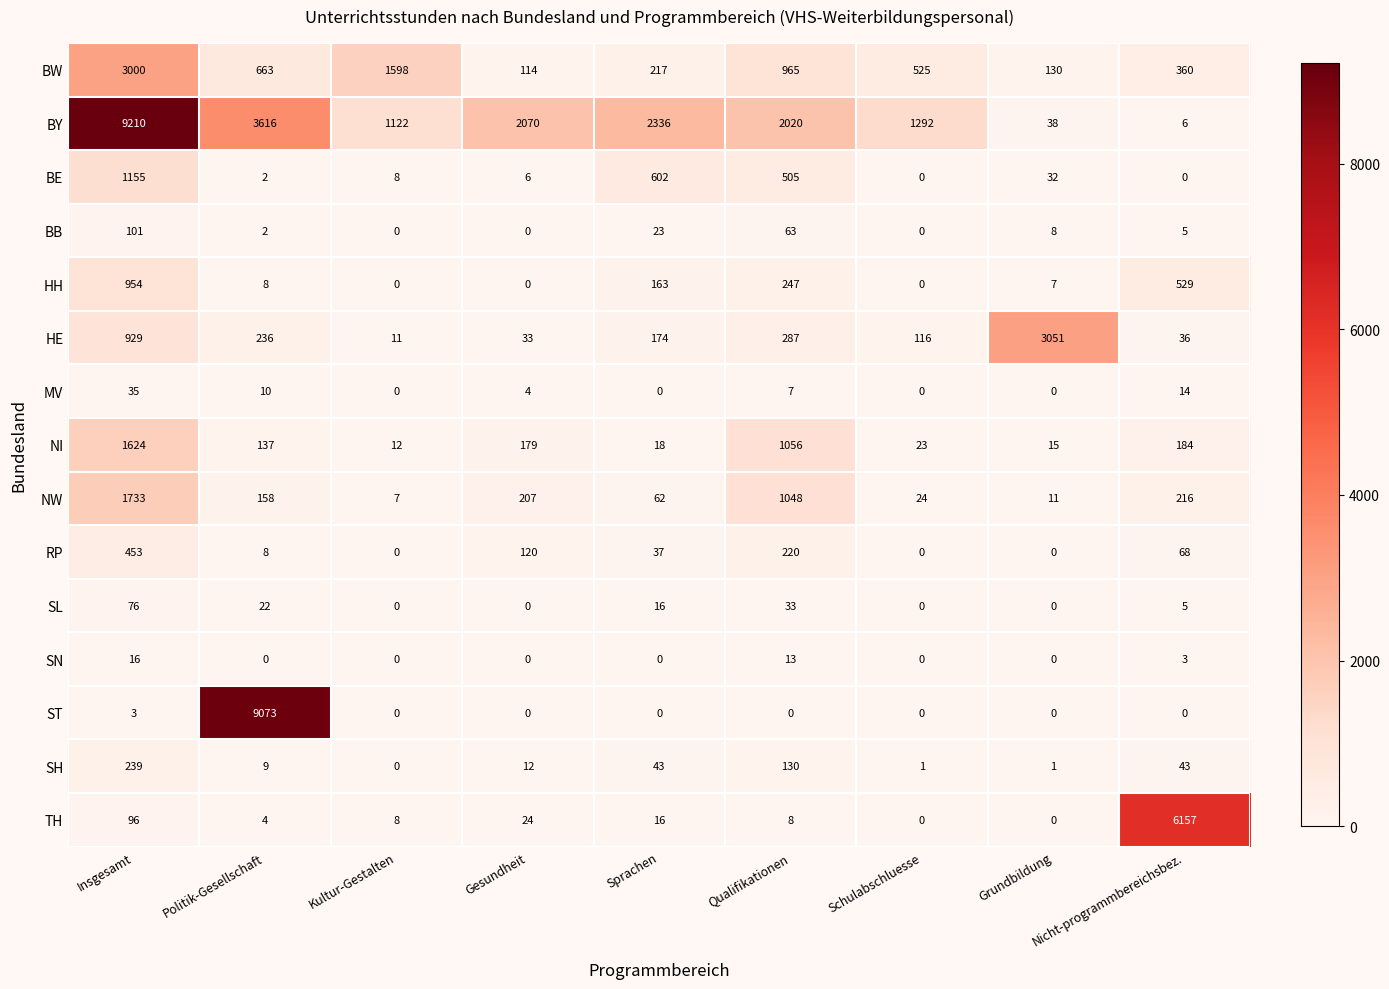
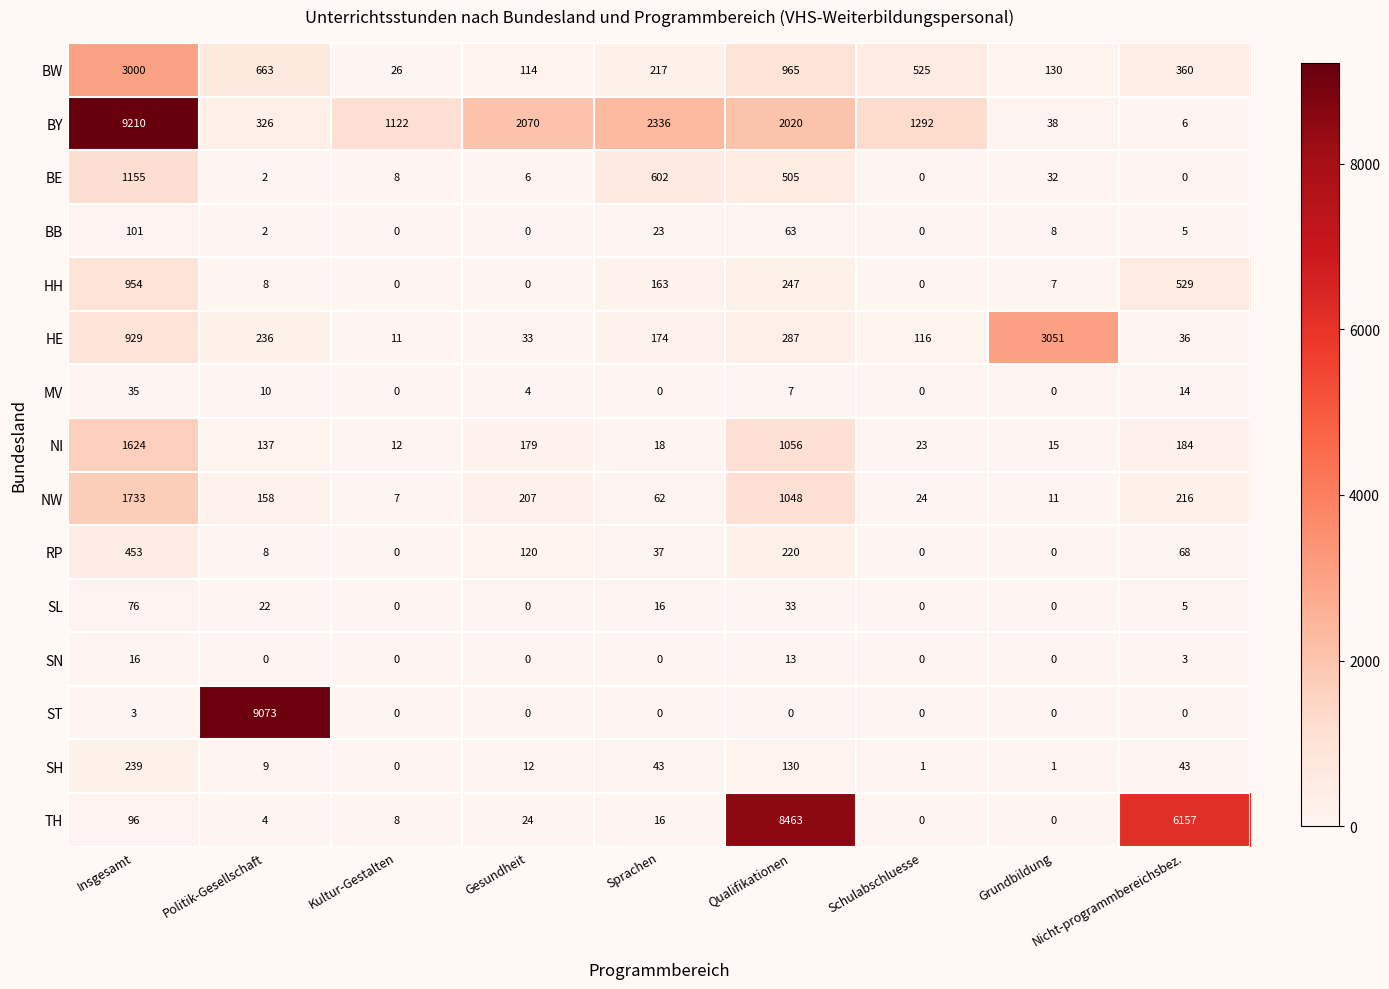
BW, Kultur-Gestalten: 1598 -> 26
BY, Politik-Gesellschaft: 3616 -> 326
TH, Qualifikationen: 8 -> 8463
